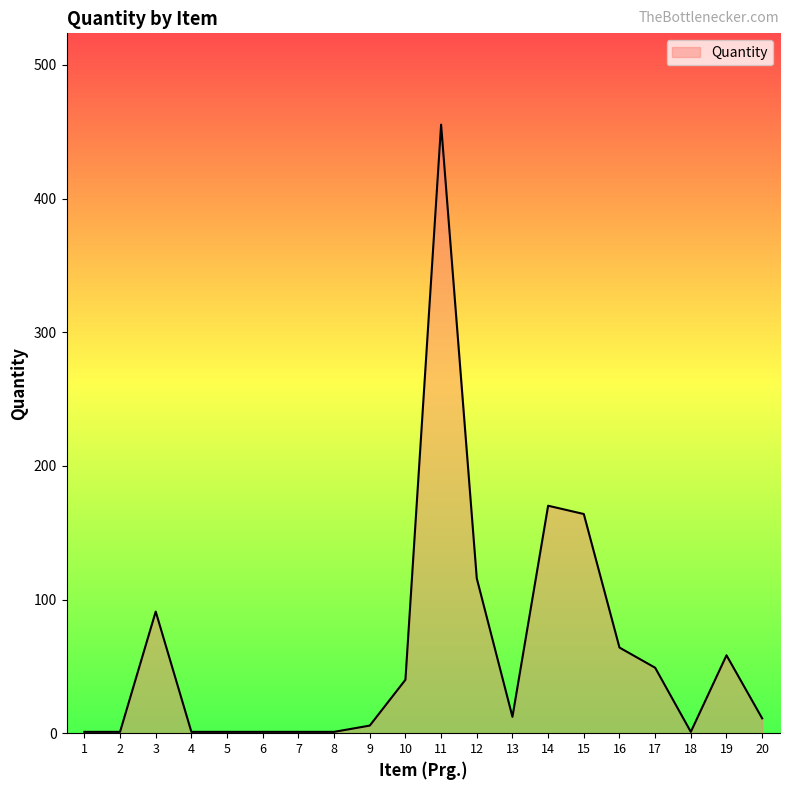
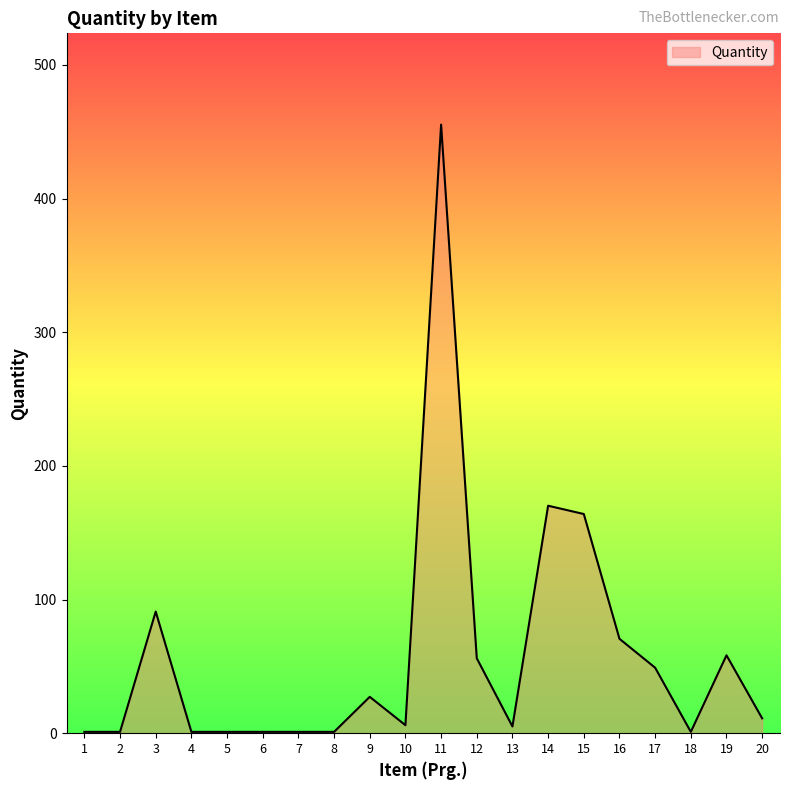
9: 6 -> 27
10: 40 -> 6
12: 116 -> 56
13: 12 -> 5
16: 64 -> 71
